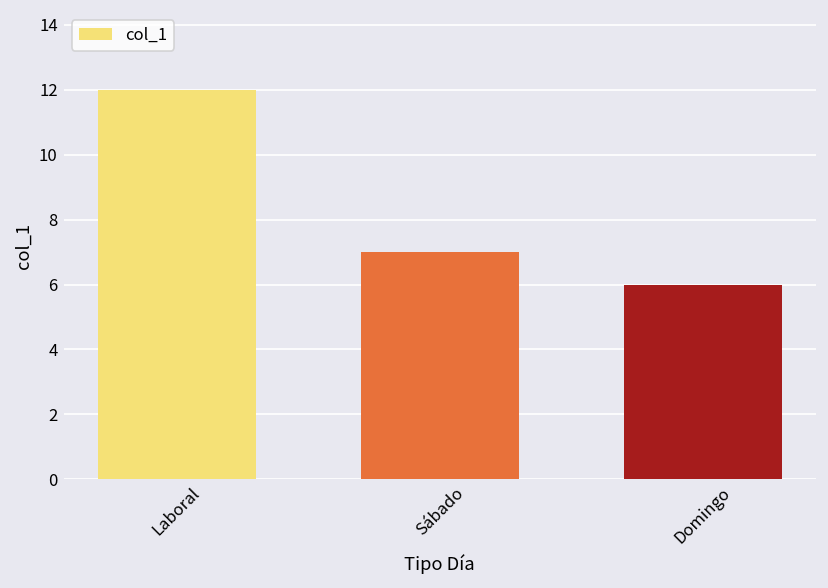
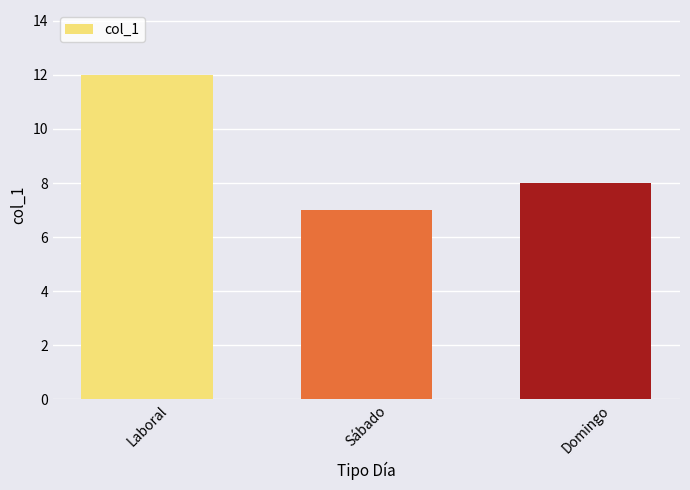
Domingo: 6 -> 8
